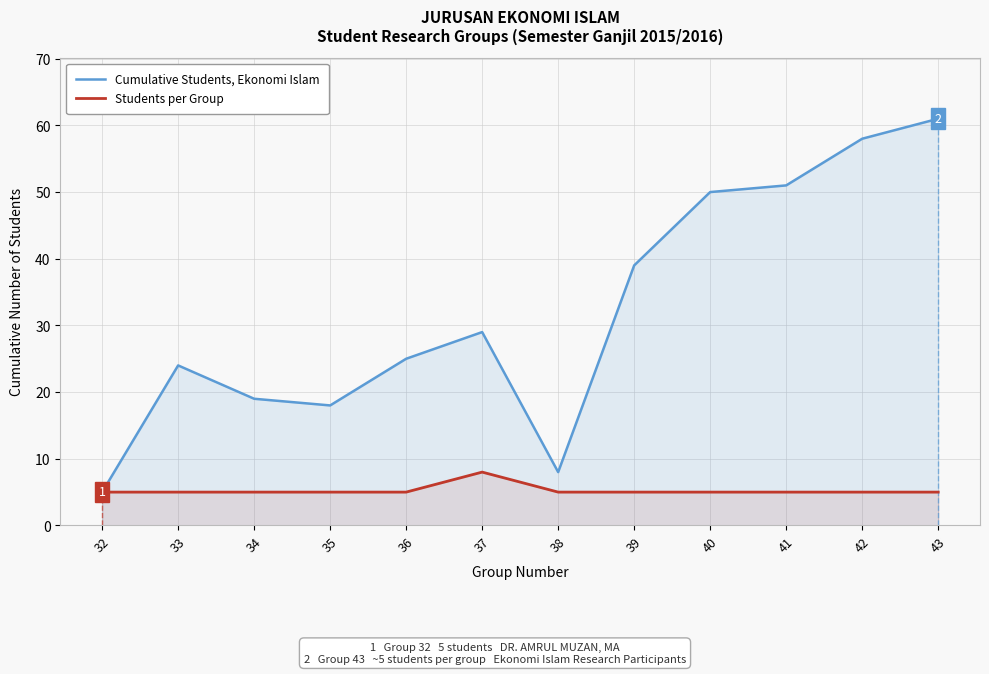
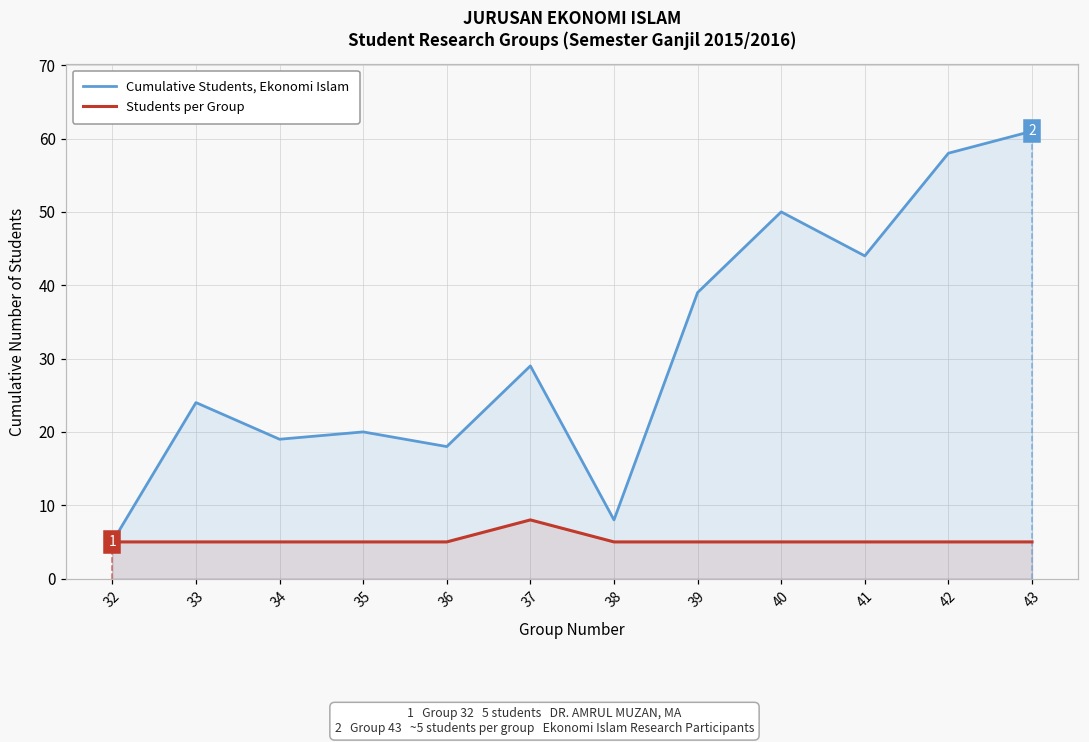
Cumulative Students, Ekonomi Islam, 35: 18 -> 20
Cumulative Students, Ekonomi Islam, 36: 25 -> 18
Cumulative Students, Ekonomi Islam, 41: 51 -> 44
